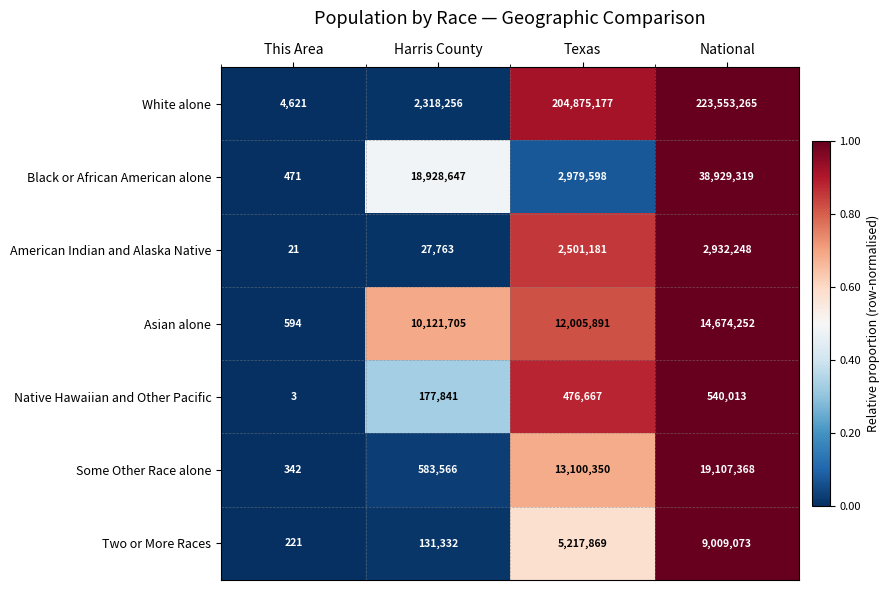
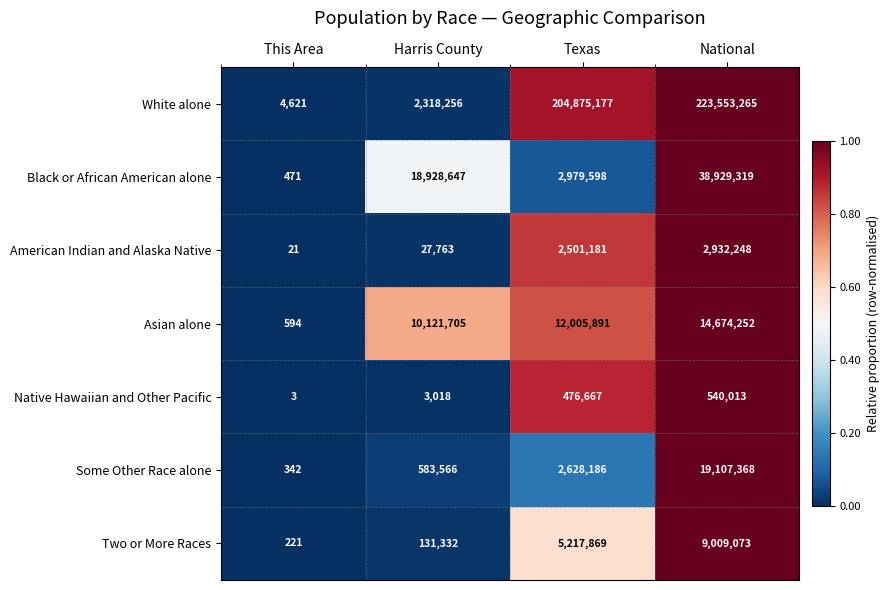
Native Hawaiian and Other Pacific, Harris County: 177,841 -> 3,018
Some Other Race alone, Texas: 13,100,350 -> 2,628,186
